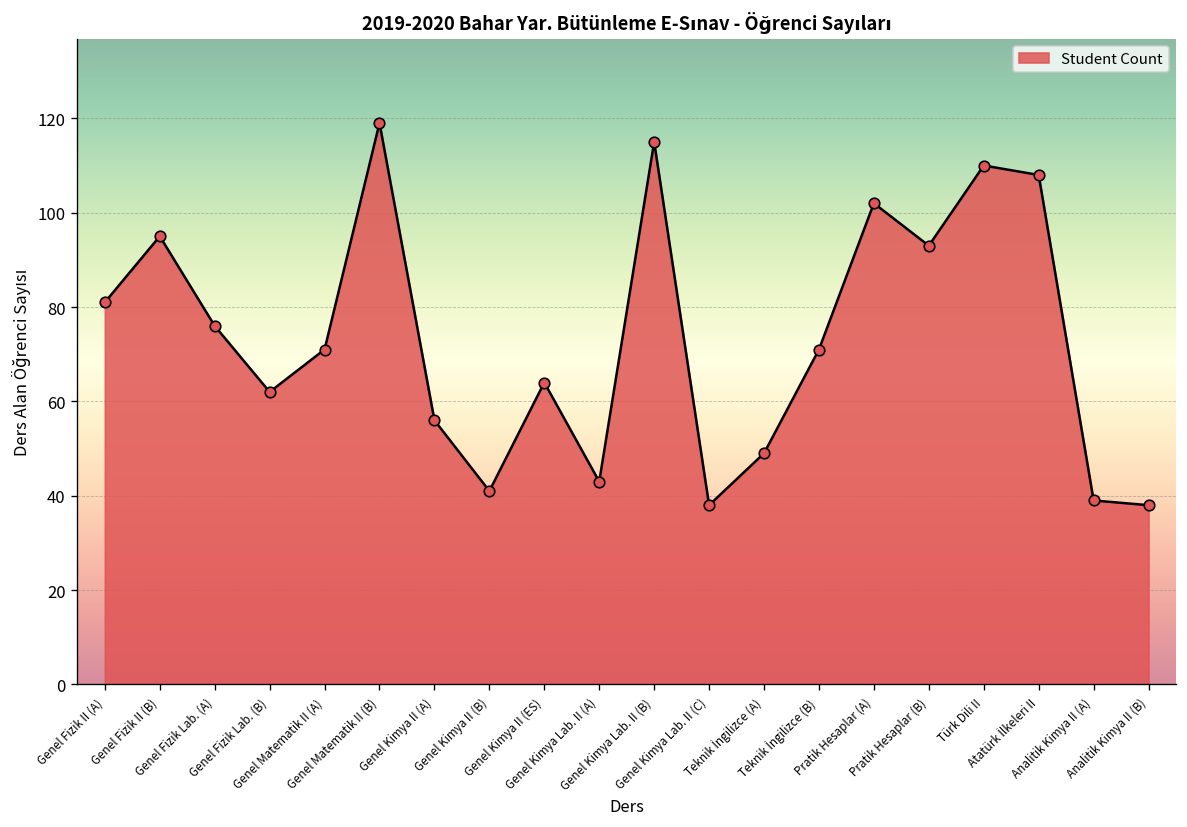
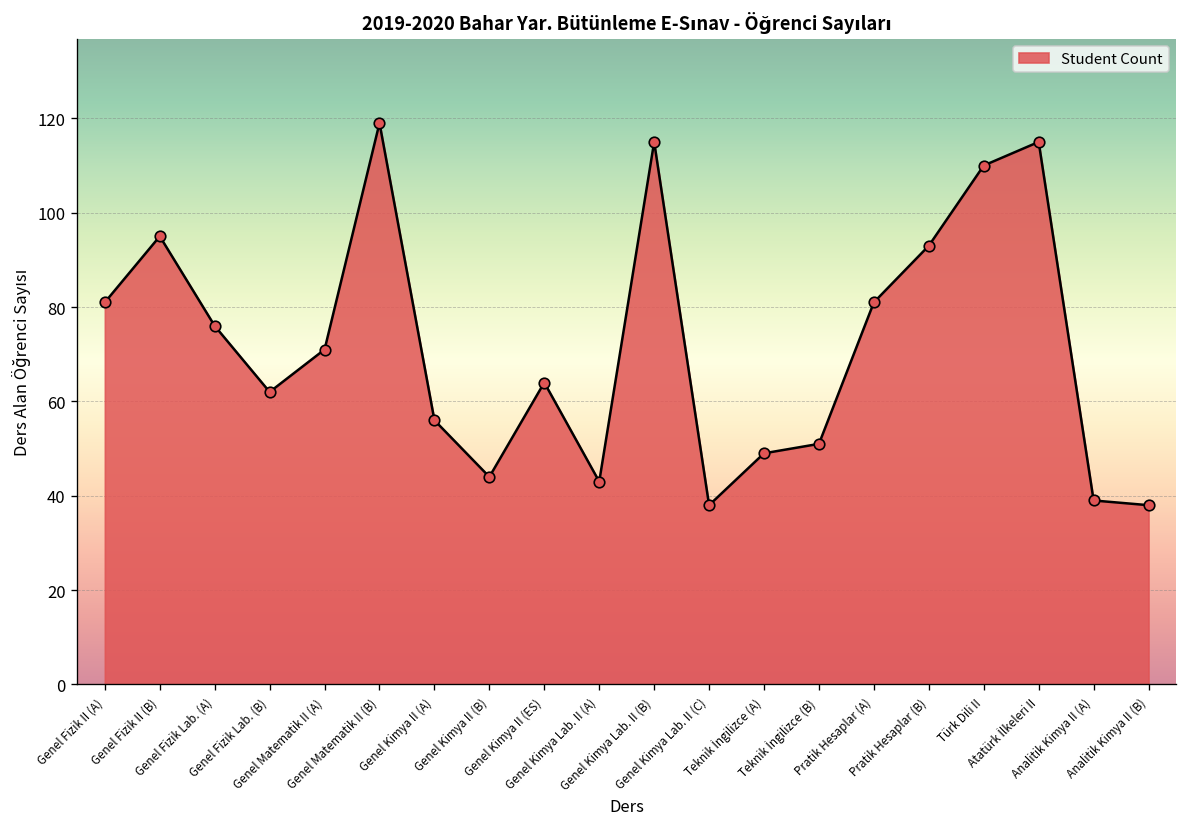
Genel Kimya II (B): 41 -> 44
Teknik İngilizce (B): 71 -> 51
Pratik Hesaplar (A): 102 -> 81
Atatürk İlkeleri II: 108 -> 115
